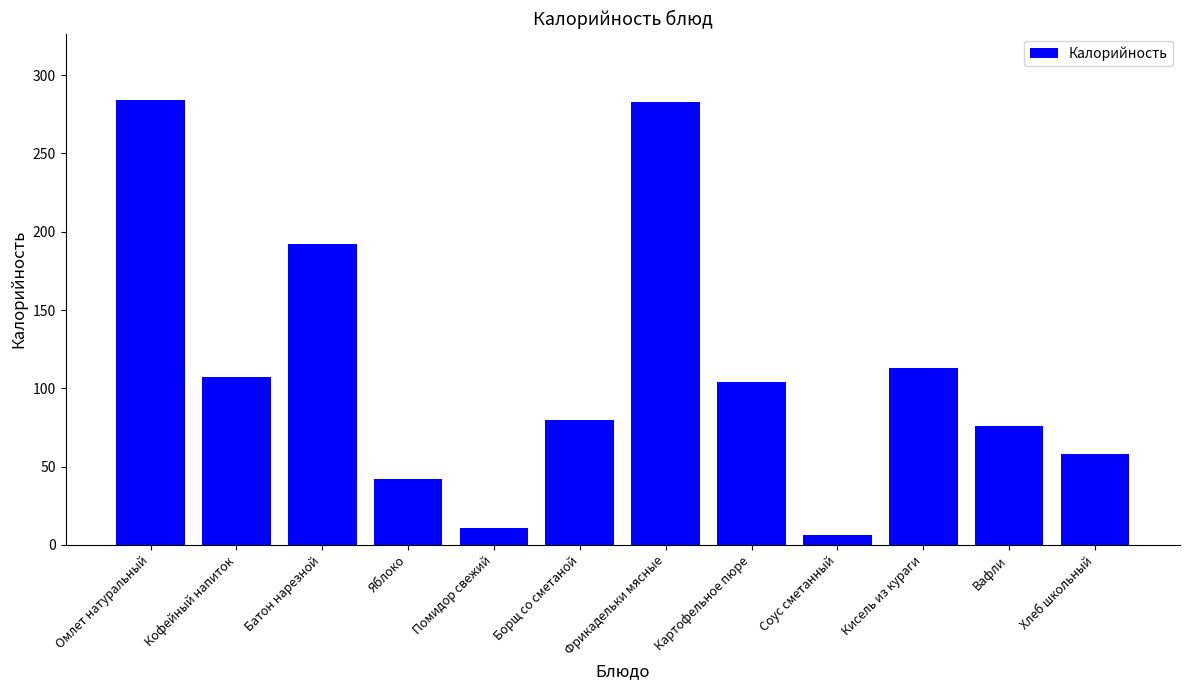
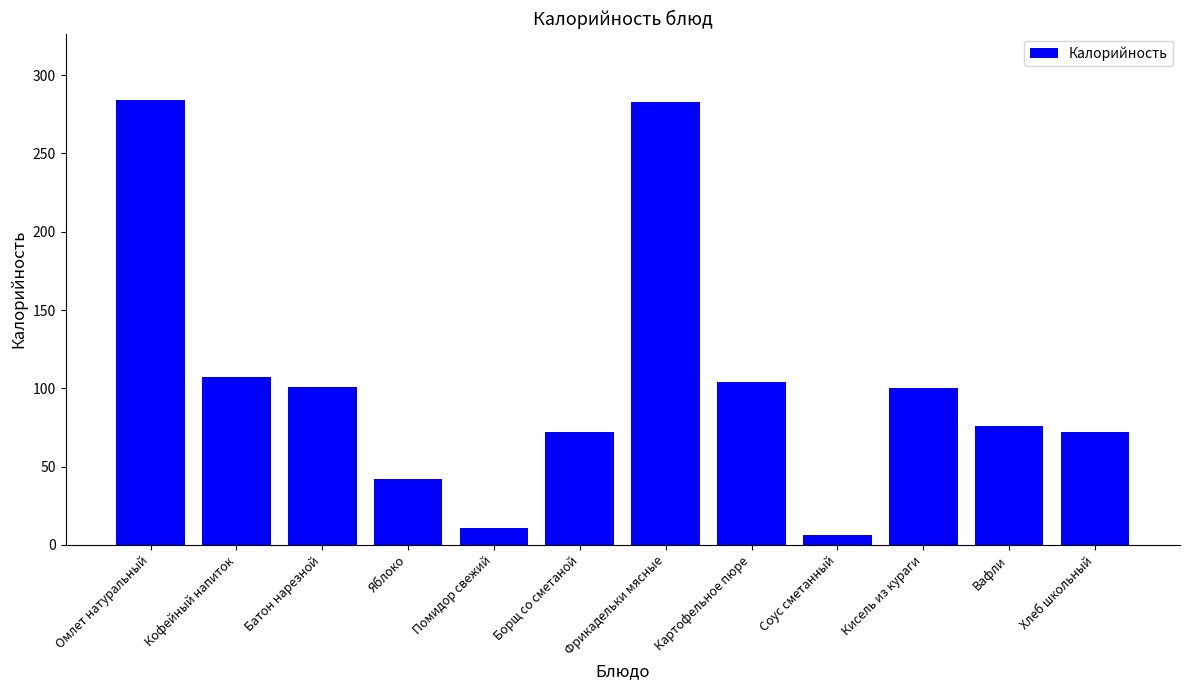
Батон нарезной: 192 -> 101
Борщ со сметаной: 80 -> 72
Кисель из кураги: 113 -> 100
Хлеб школьный: 58 -> 72
